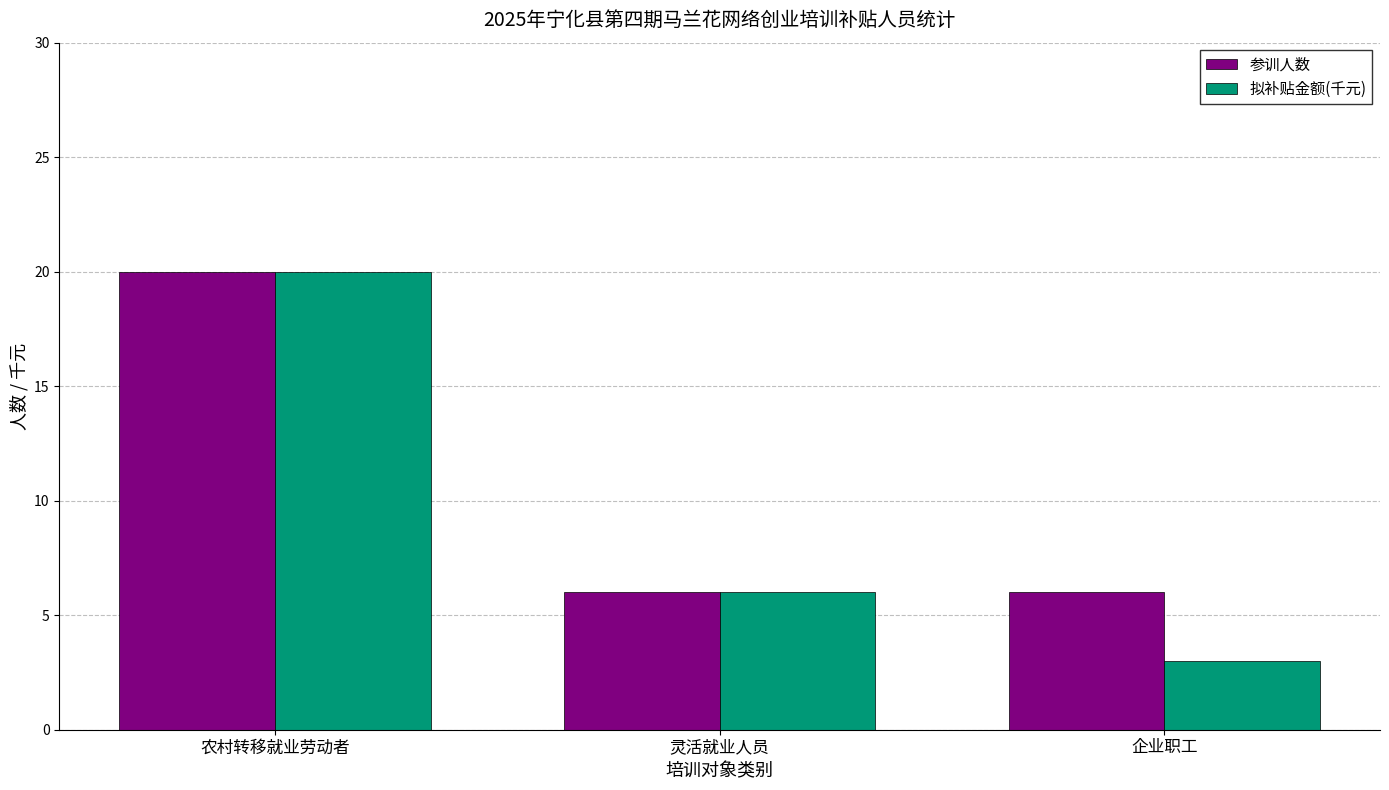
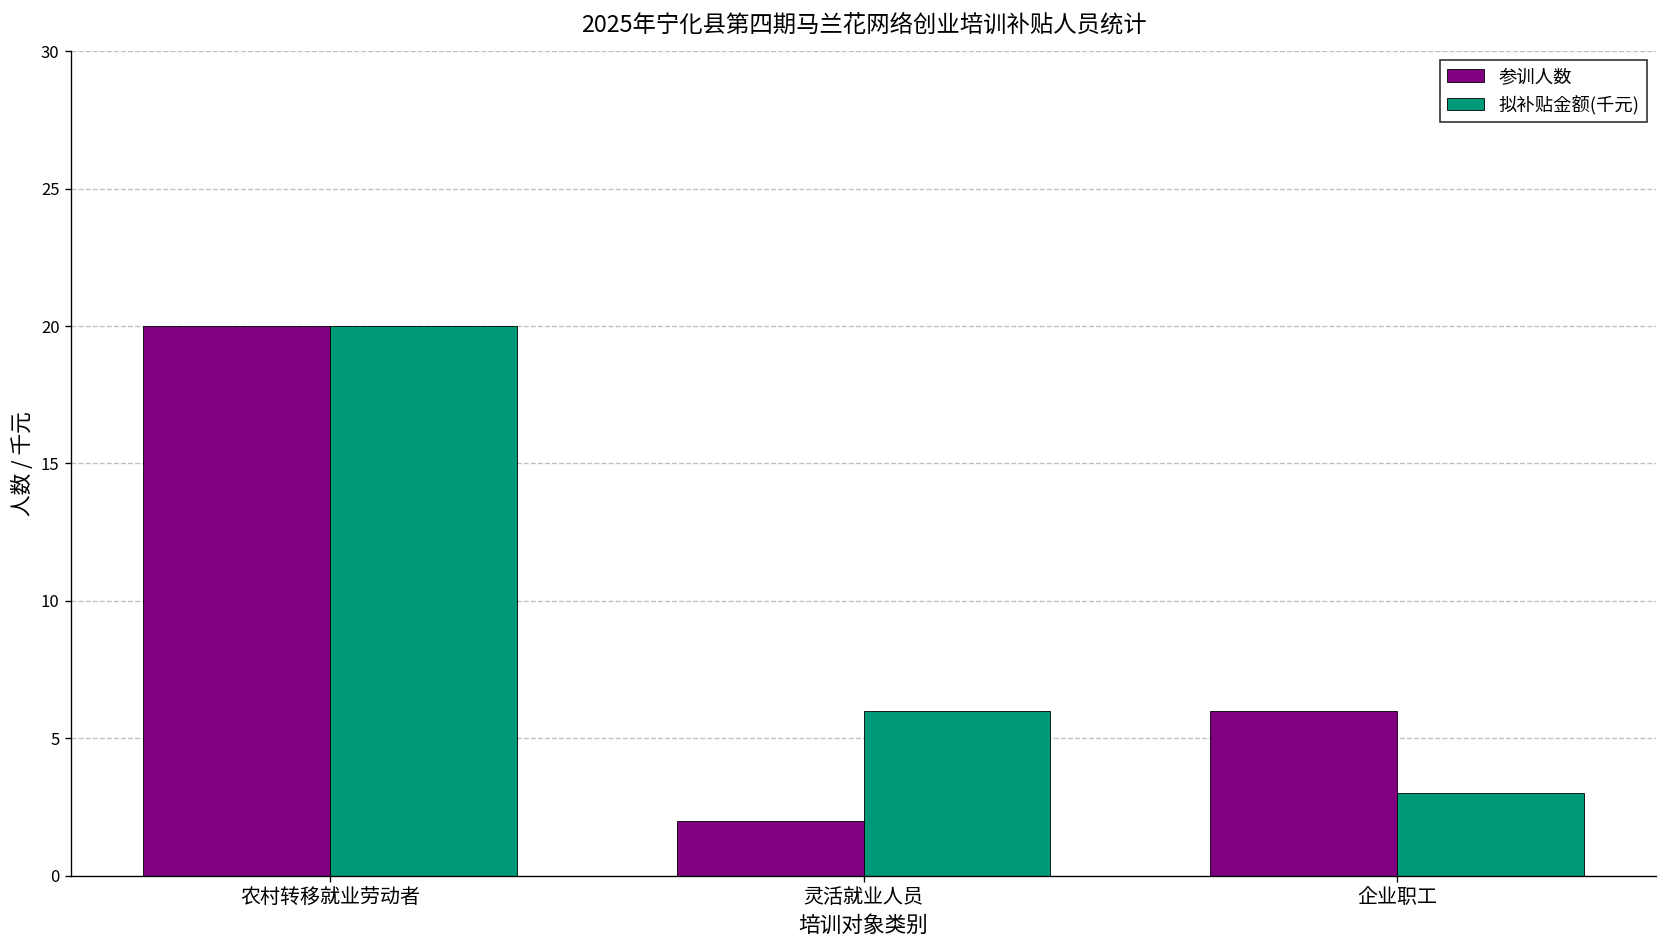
参训人数, 灵活就业人员: 6 -> 2
